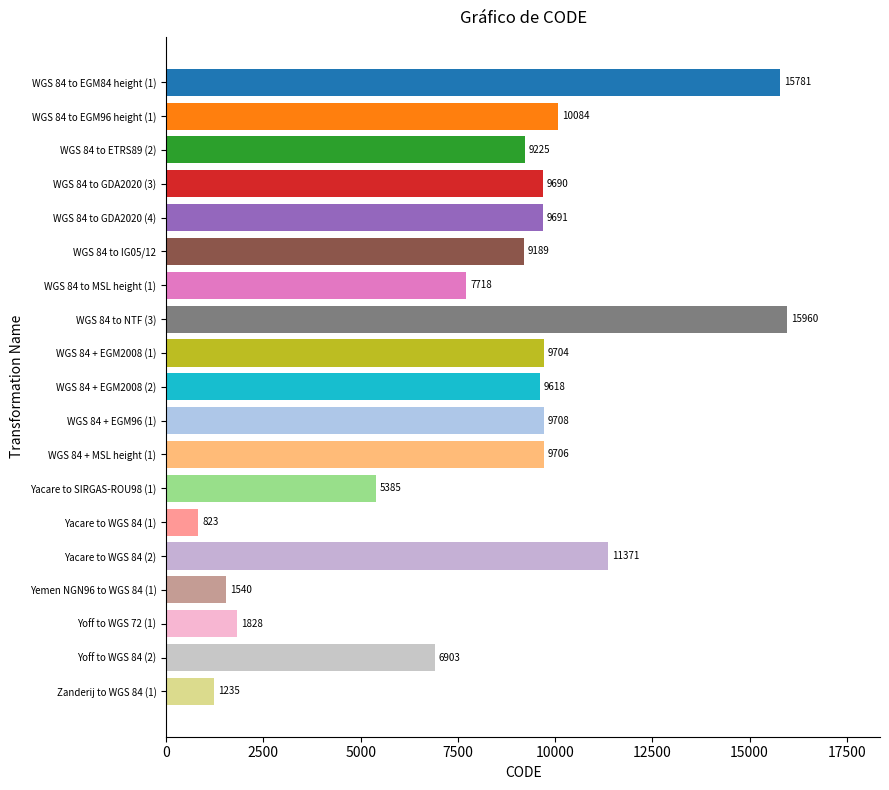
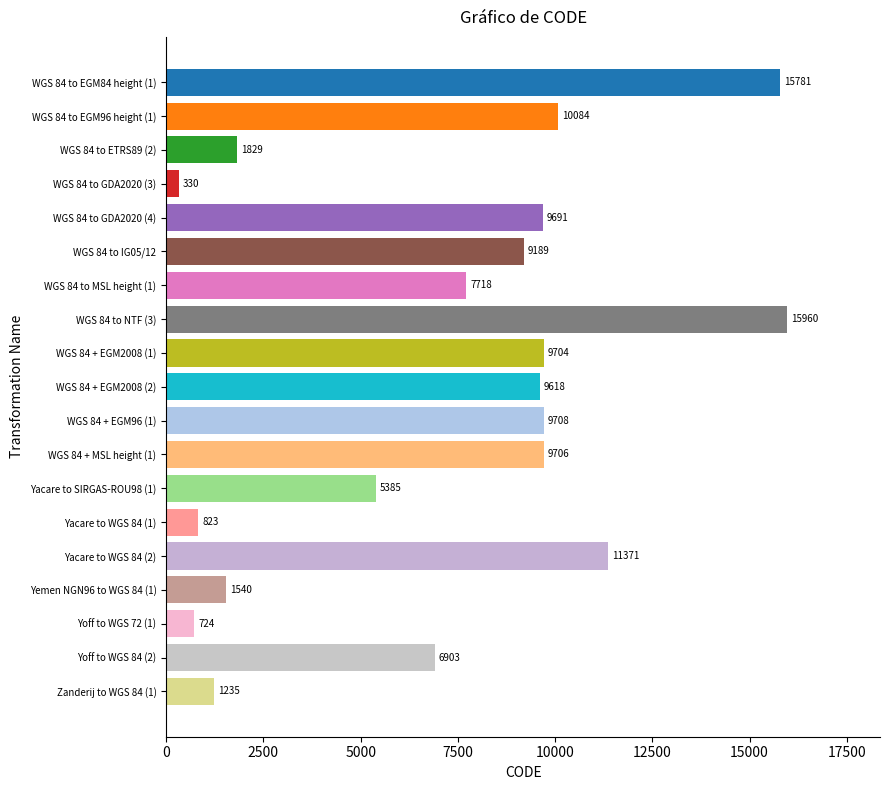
WGS 84 to ETRS89 (2): 9225 -> 1829
WGS 84 to GDA2020 (3): 9690 -> 330
Yoff to WGS 72 (1): 1828 -> 724
